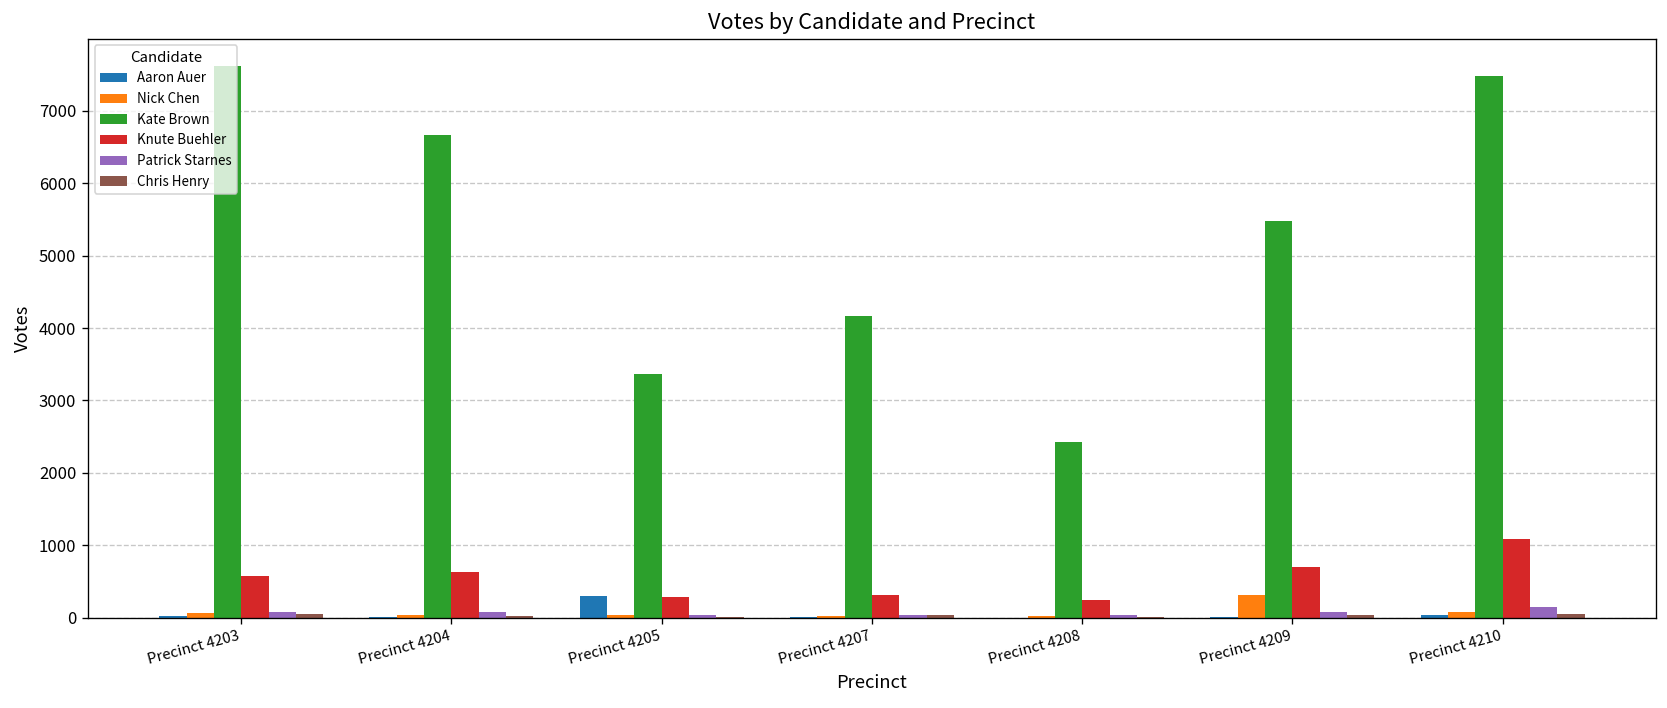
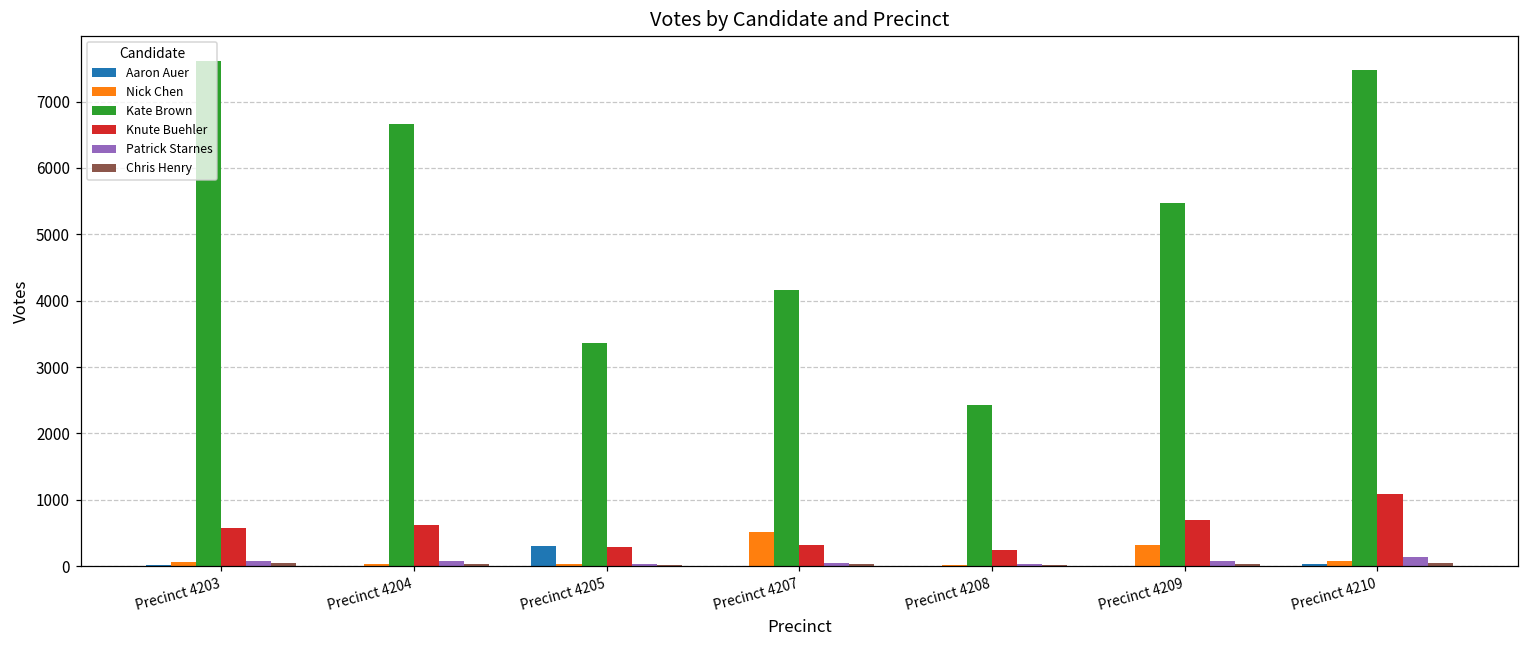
Nick Chen, Precinct 4207: 0 -> 500
